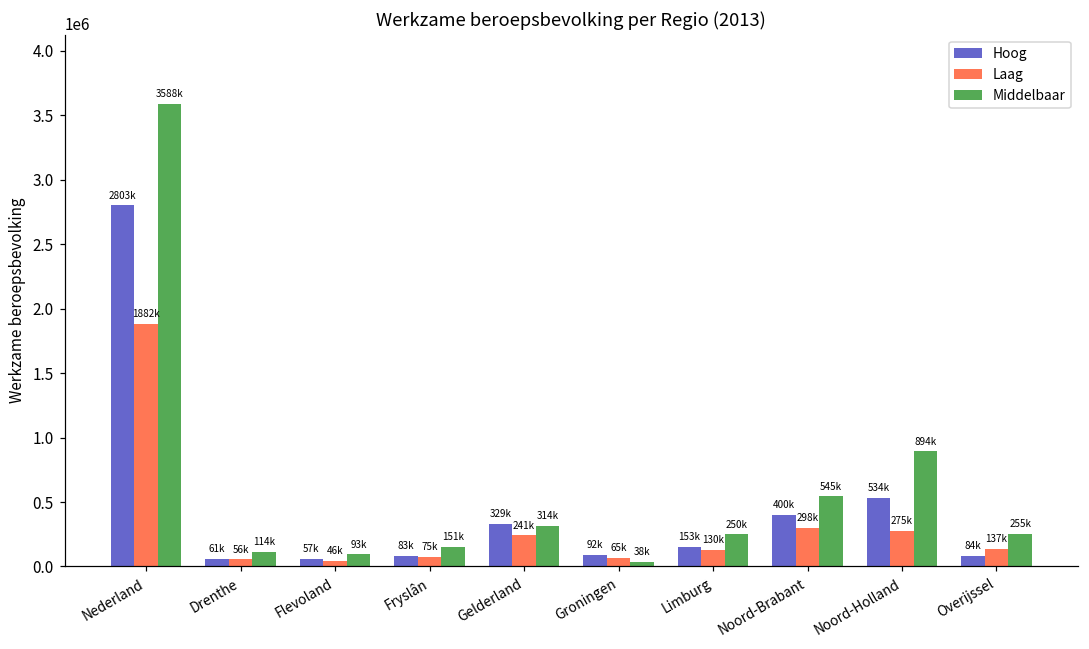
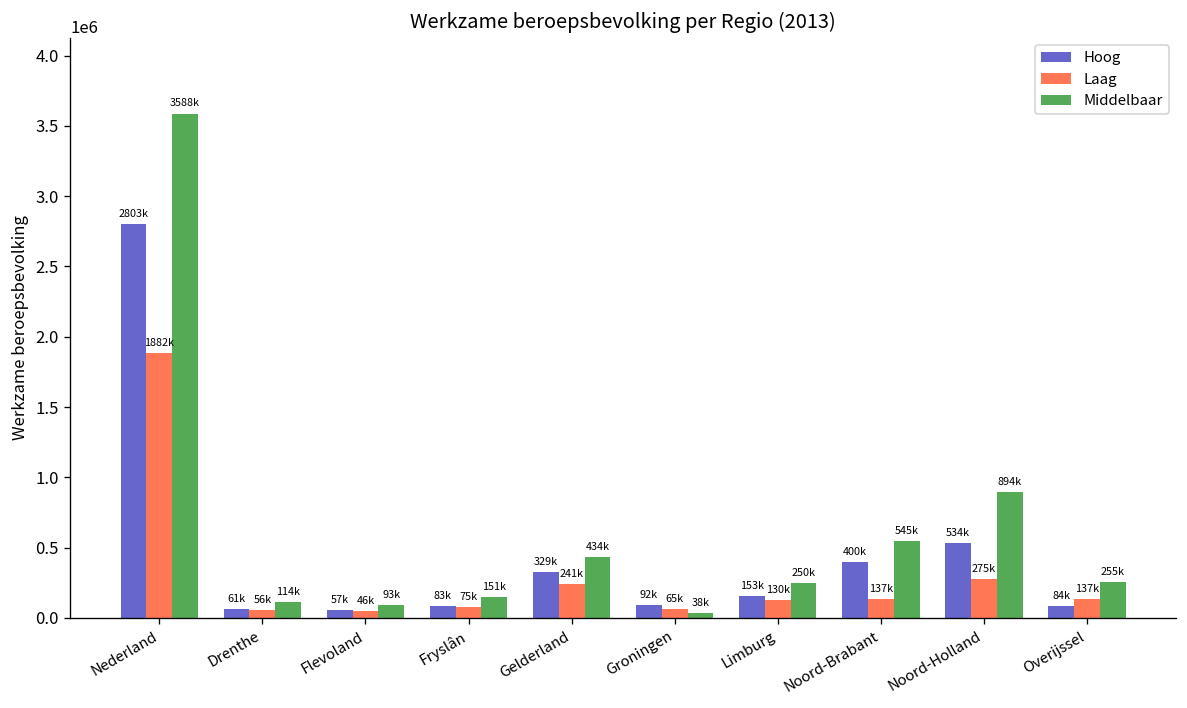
Middelbaar, Gelderland: 314k -> 434k
Laag, Noord-Brabant: 298k -> 137k
